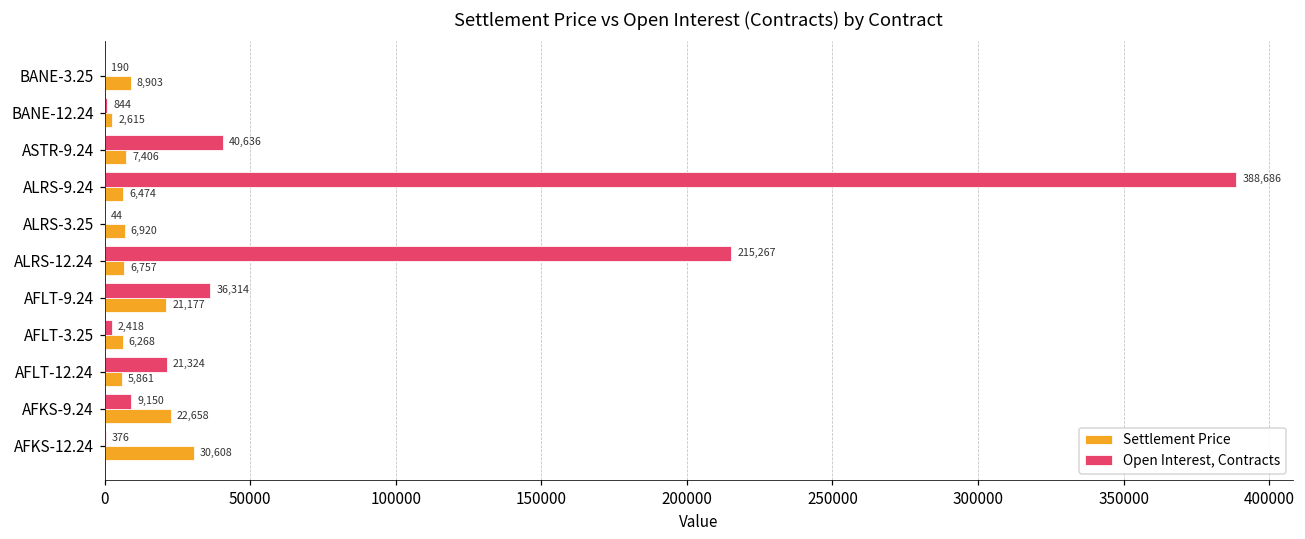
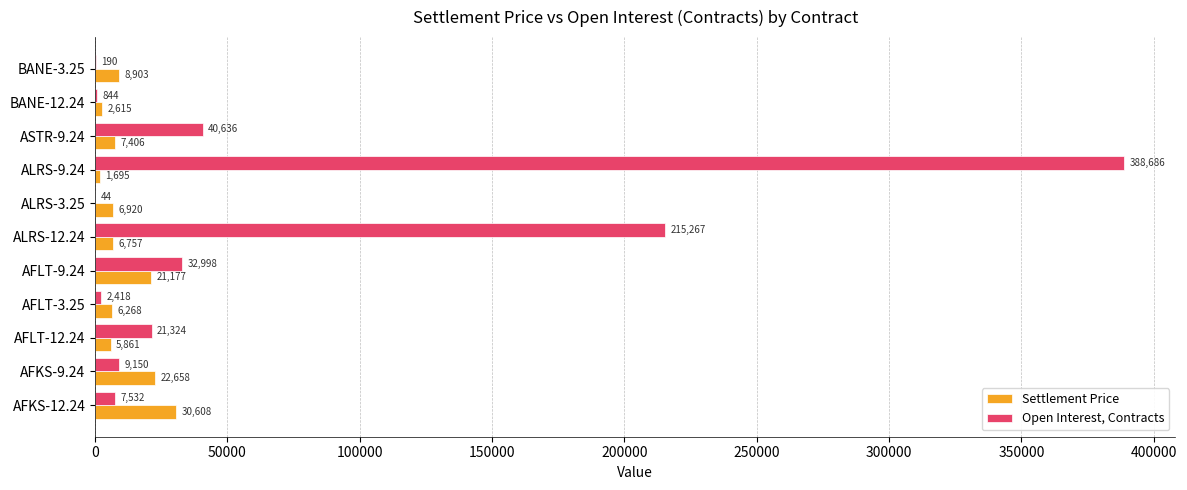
Settlement Price, ALRS-9.24: 6,474 -> 1,695
Open Interest, Contracts, AFLT-9.24: 36,314 -> 32,998
Open Interest, Contracts, AFKS-12.24: 376 -> 7,532
